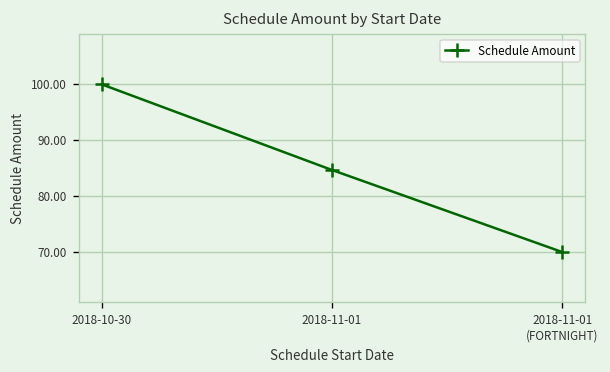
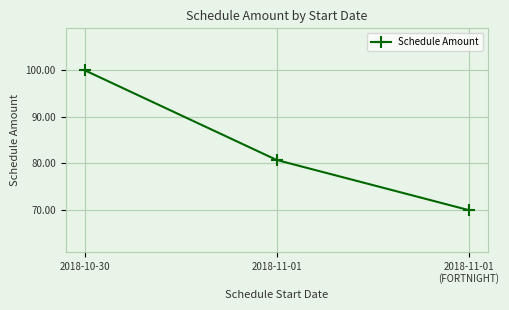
2018-11-01: 85 -> 81
